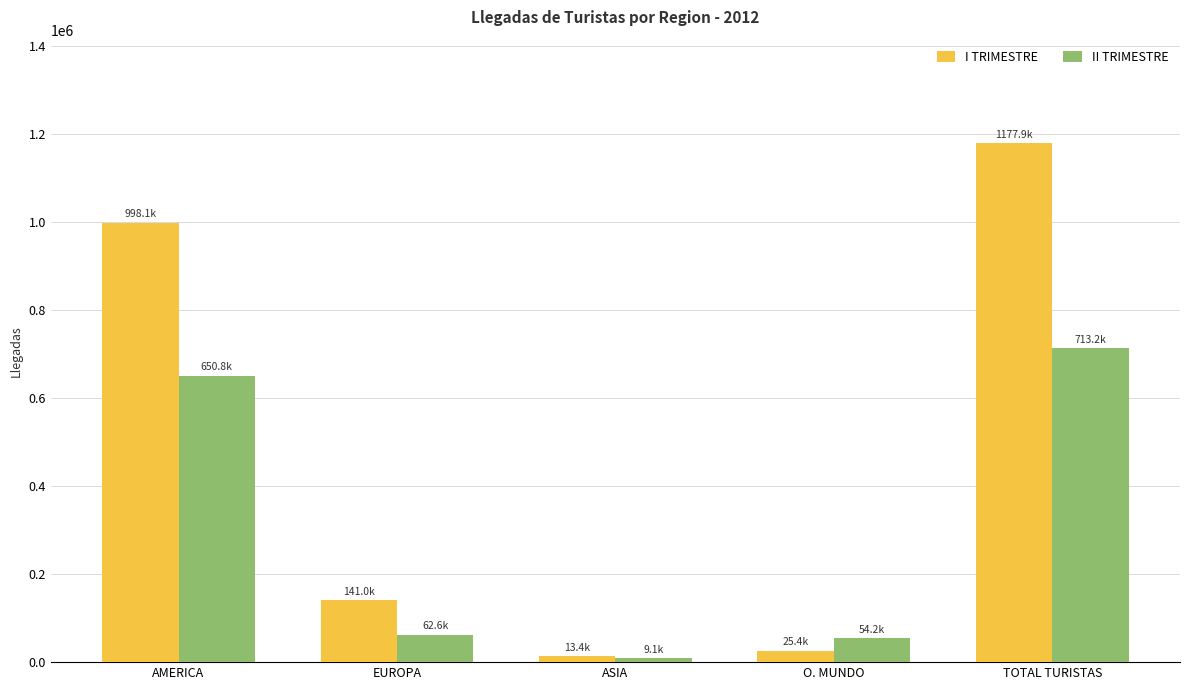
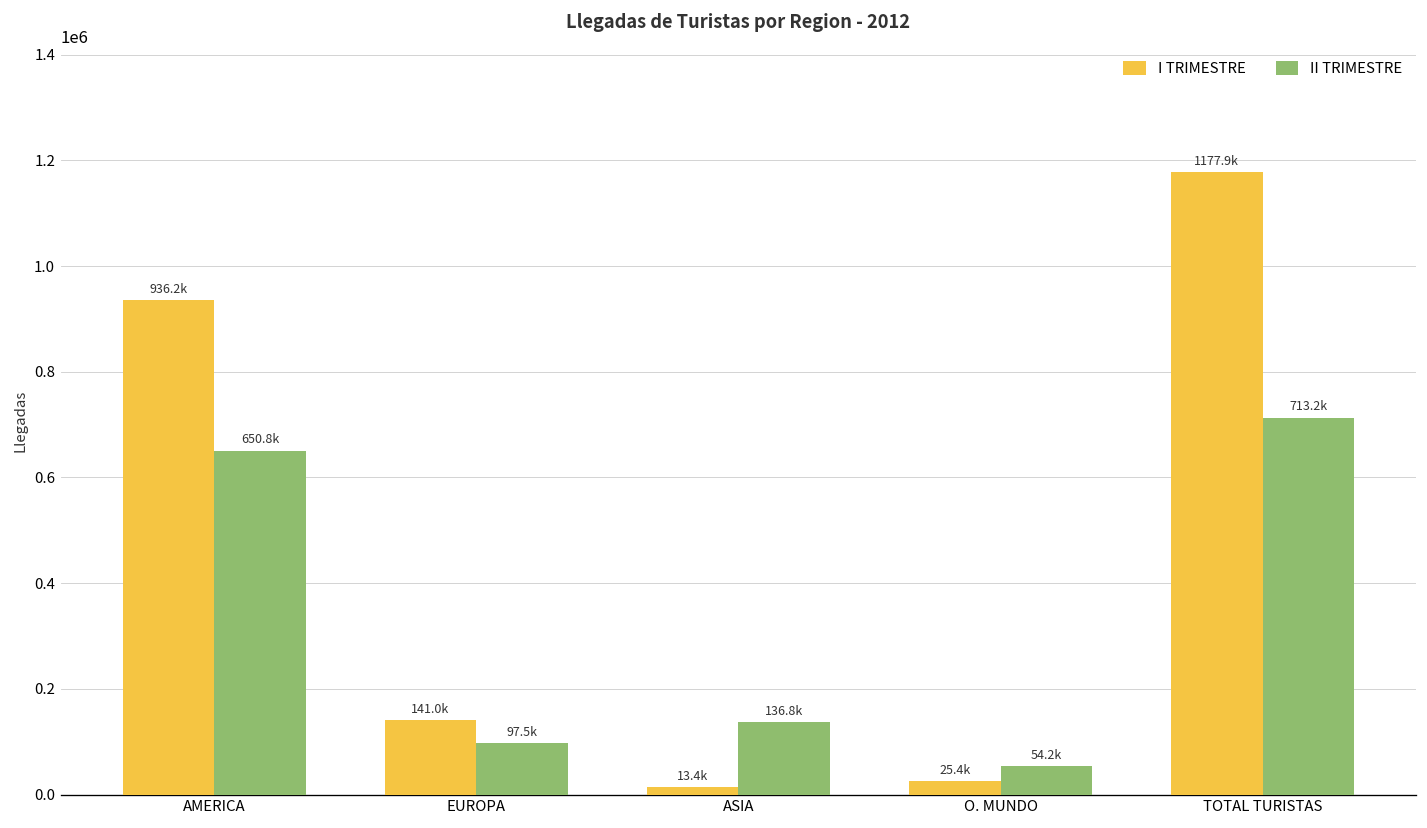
I TRIMESTRE, AMERICA: 998.1k -> 936.2k
II TRIMESTRE, EUROPA: 62.6k -> 97.5k
II TRIMESTRE, ASIA: 9.1k -> 136.8k
